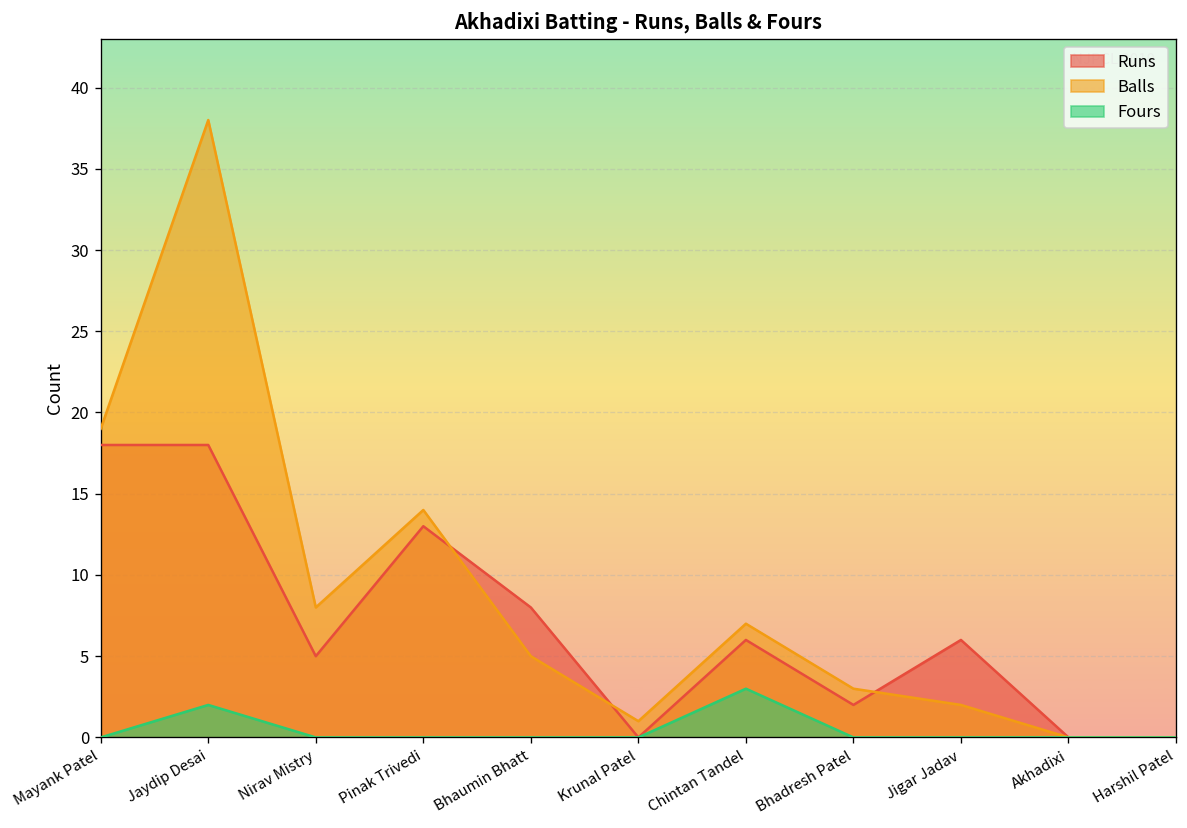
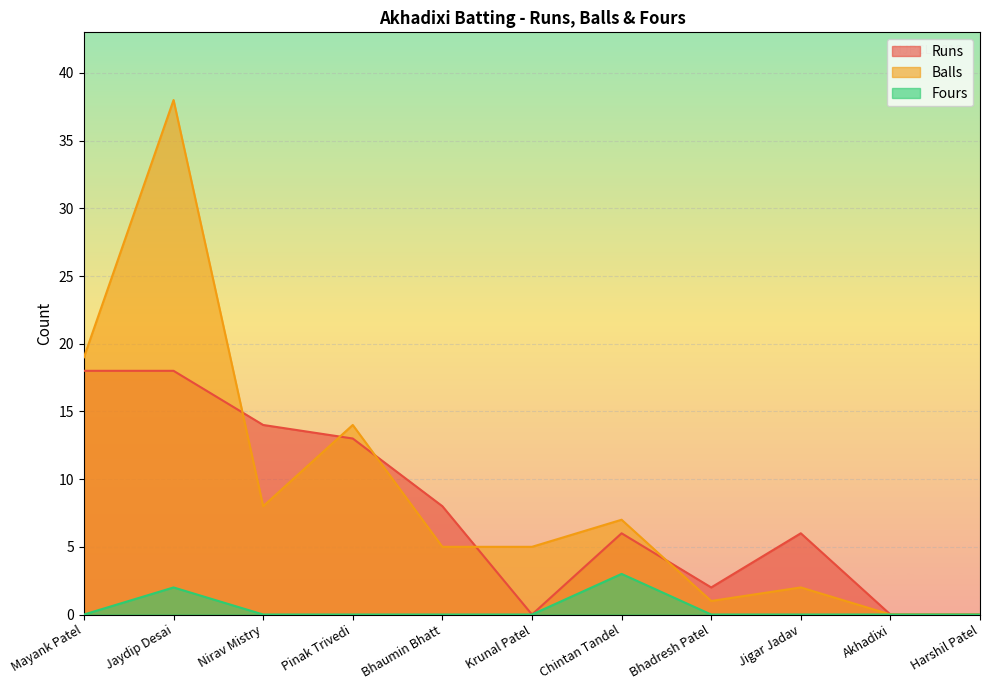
Runs, Nirav Mistry: 5 -> 14
Balls, Krunal Patel: 1 -> 5
Balls, Bhadresh Patel: 3 -> 1
